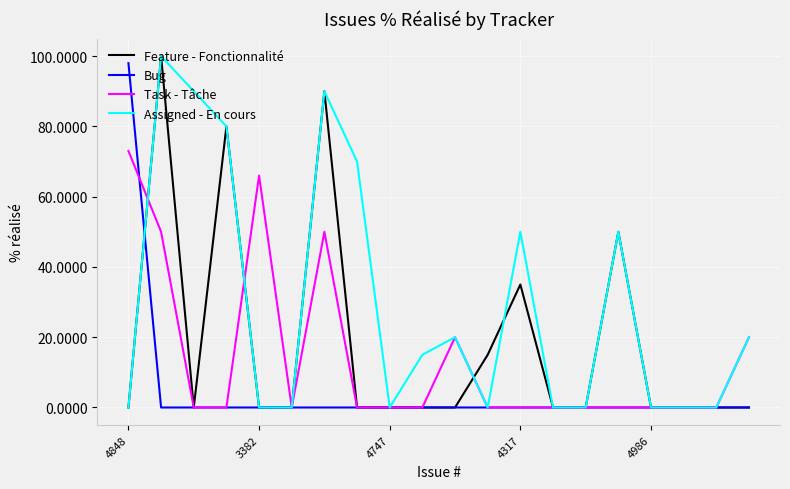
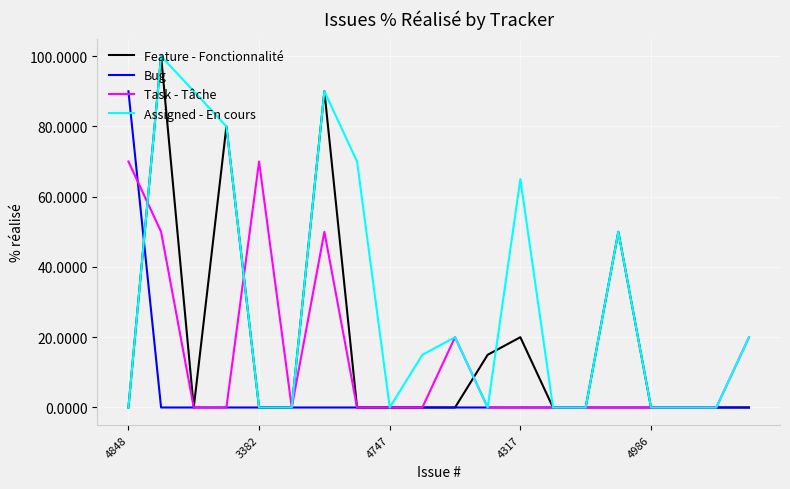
Bug, 4848: 98 -> 90
Task - Tâche, 4848: 73 -> 70
Task - Tâche, 3382: 66 -> 70
Feature - Fonctionnalité, 4317: 35 -> 20
Assigned - En cours, 4317: 50 -> 65
